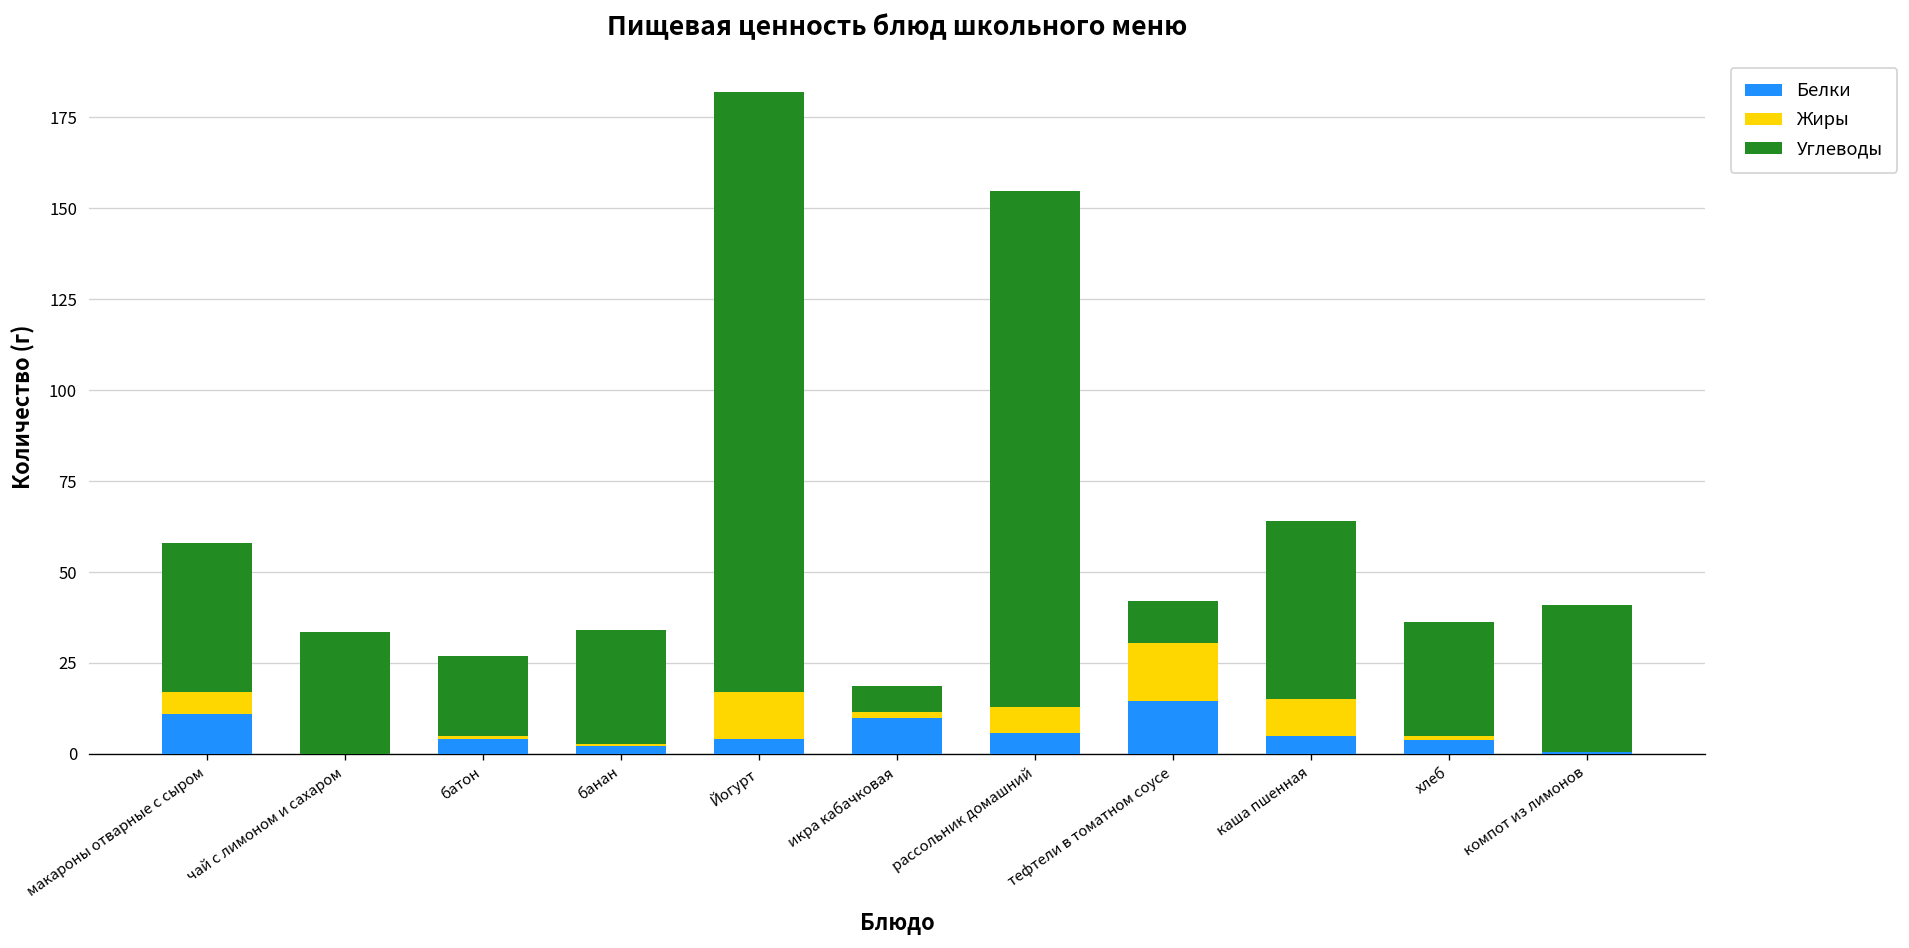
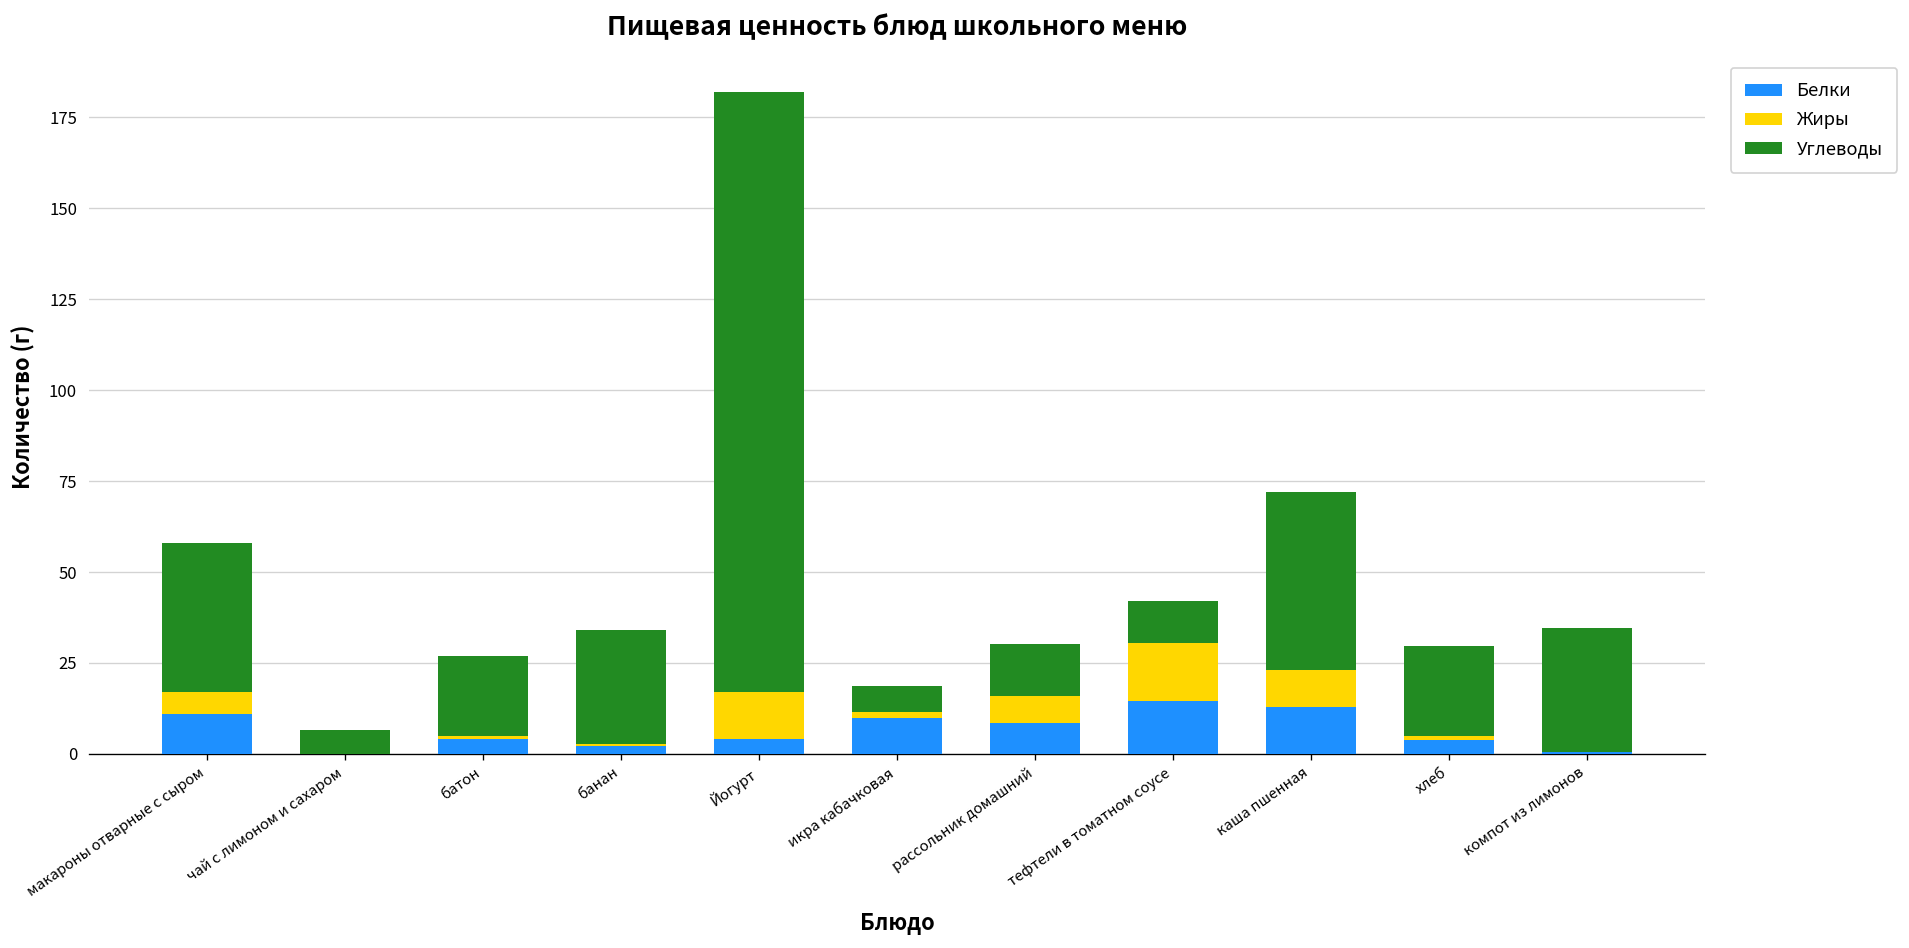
Углеводы, чай с лимоном и сахаром: 33 -> 7
Белки, рассольник домашний: 6 -> 9
Углеводы, рассольник домашний: 142 -> 15
Белки, каша пшенная: 5 -> 13
Углеводы, хлеб: 31 -> 25
Углеводы, компот из лимонов: 40 -> 34
